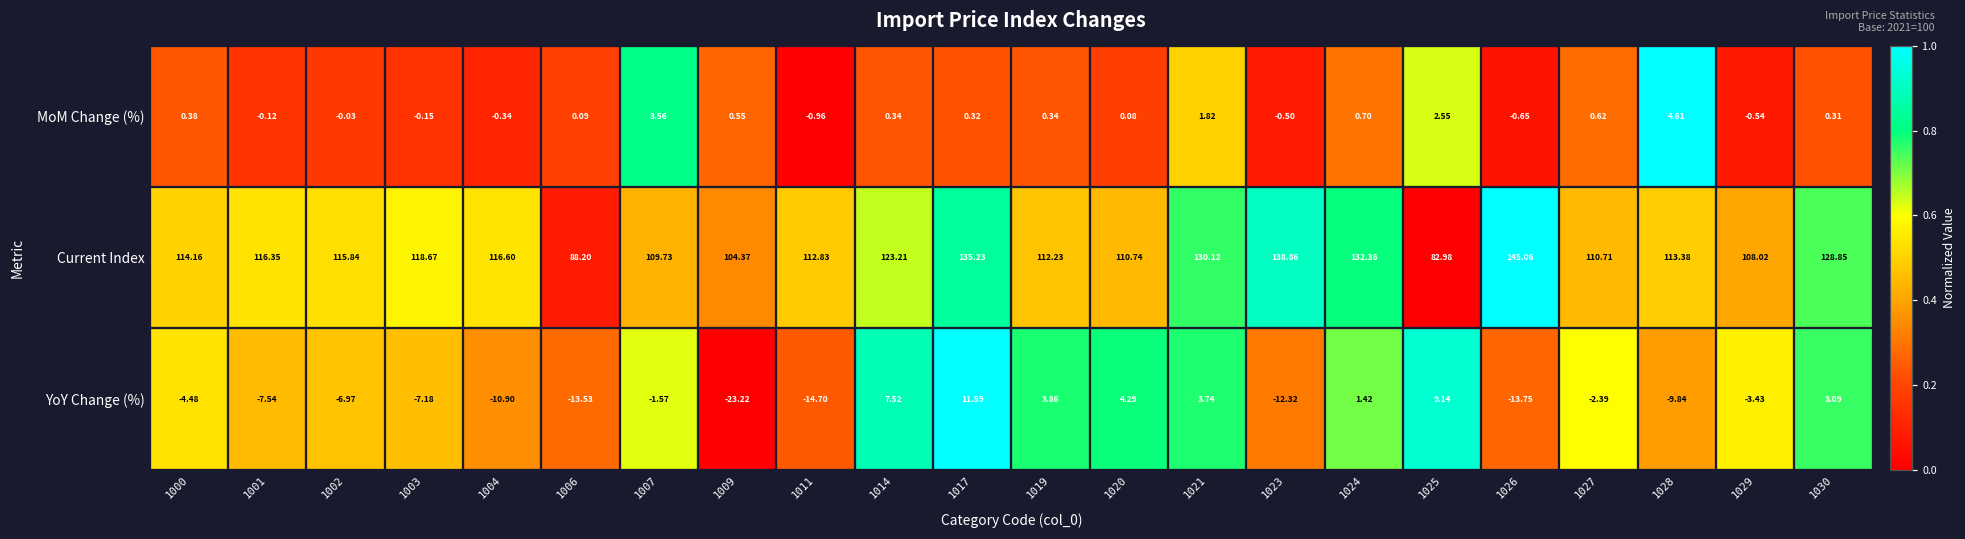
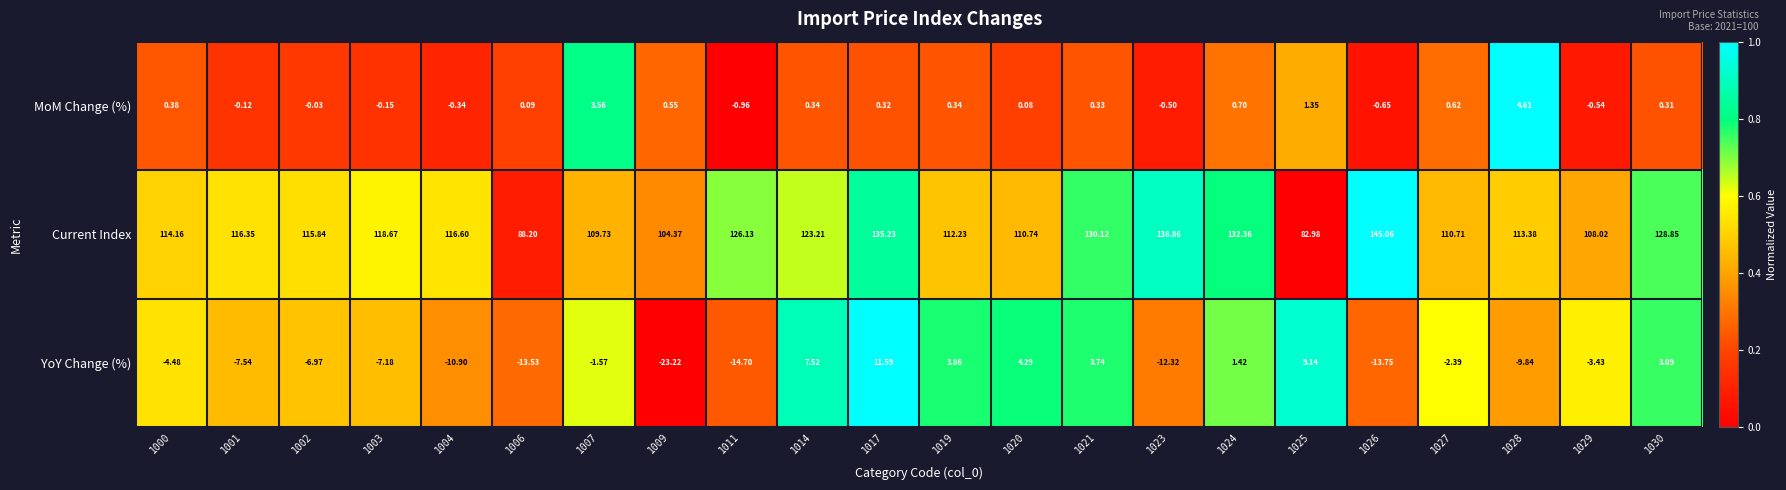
MoM Change (%), 1021: 1.82 -> 0.33
MoM Change (%), 1025: 2.55 -> 1.35
Current Index, 1011: 112.83 -> 126.13
